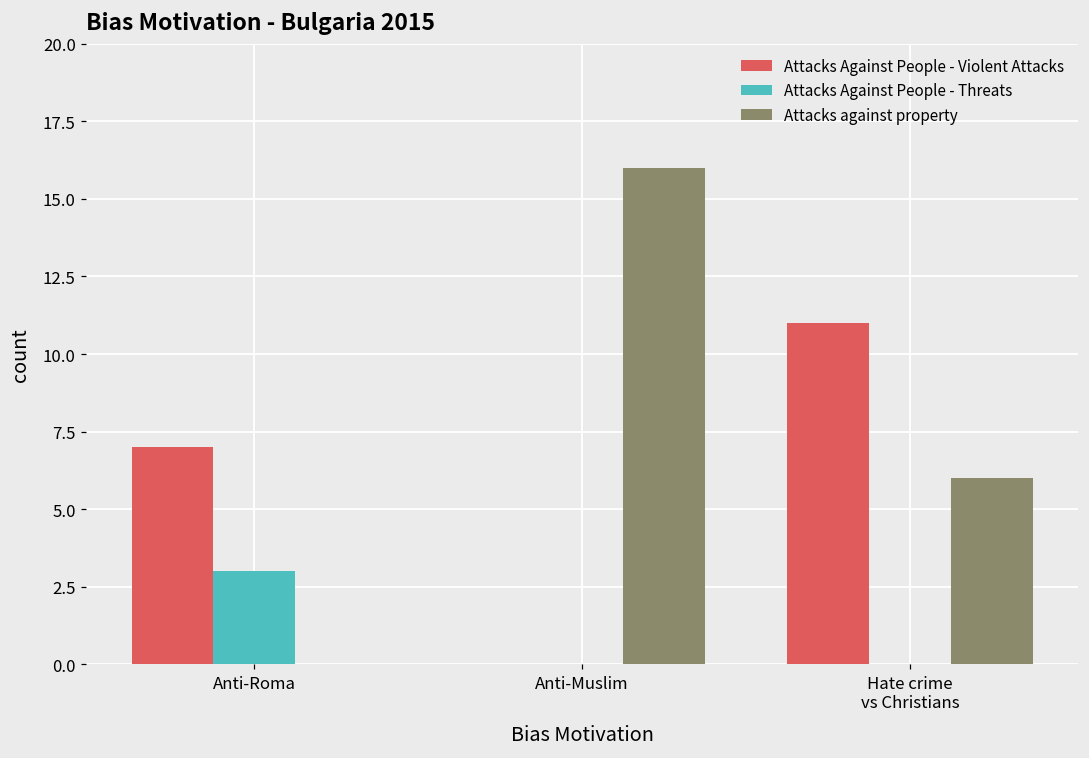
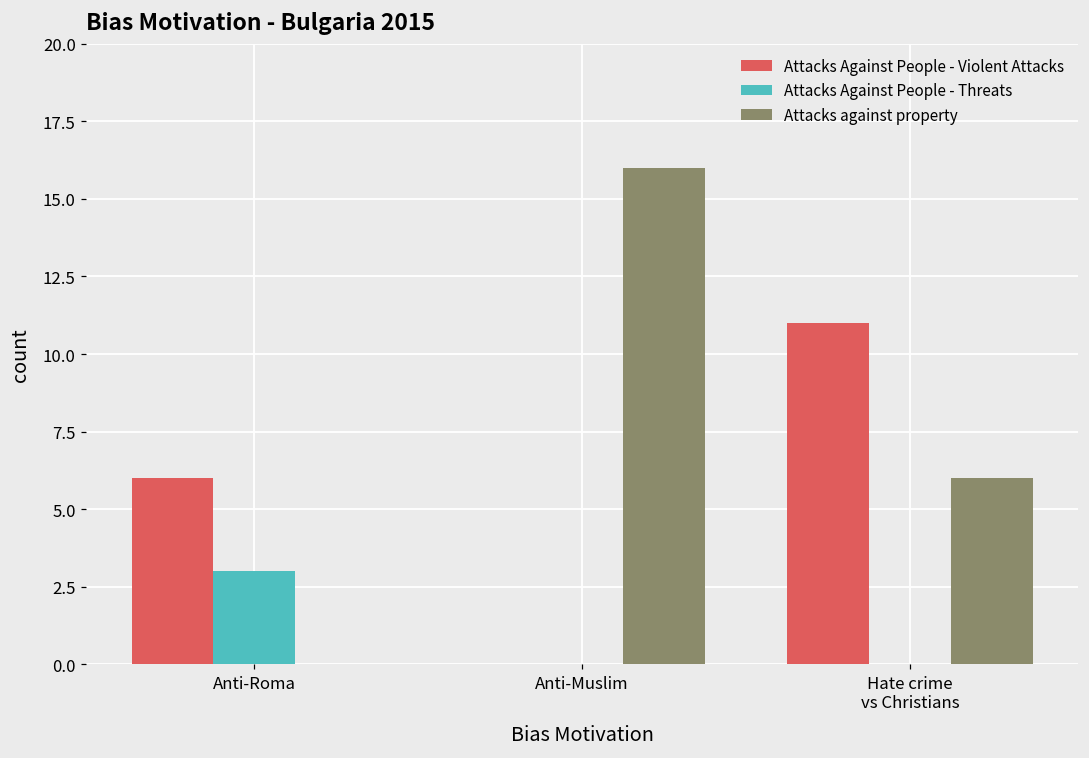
Attacks Against People - Violent Attacks, Anti-Roma: 7 -> 6
